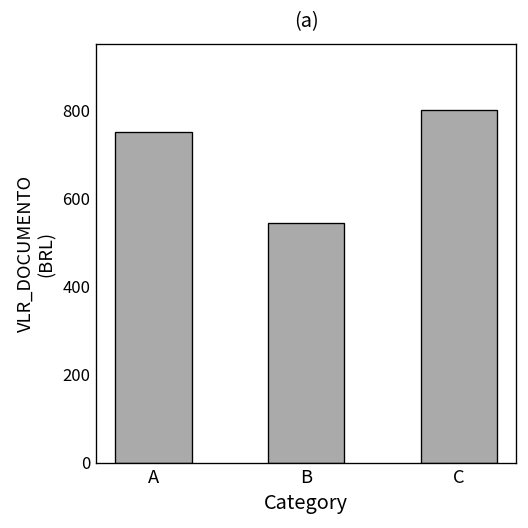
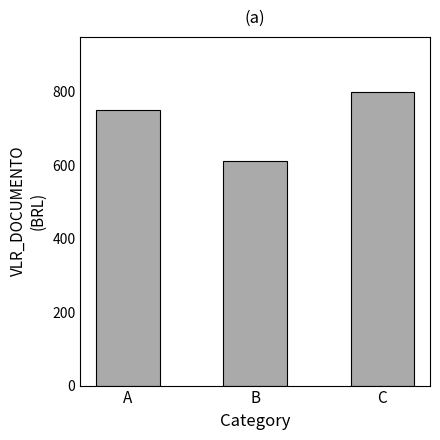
B: 540 -> 610
